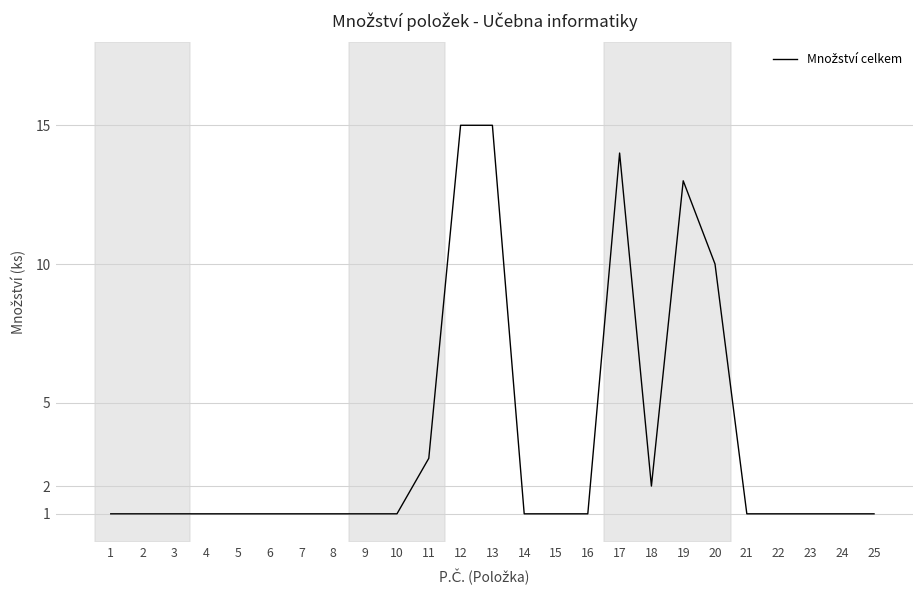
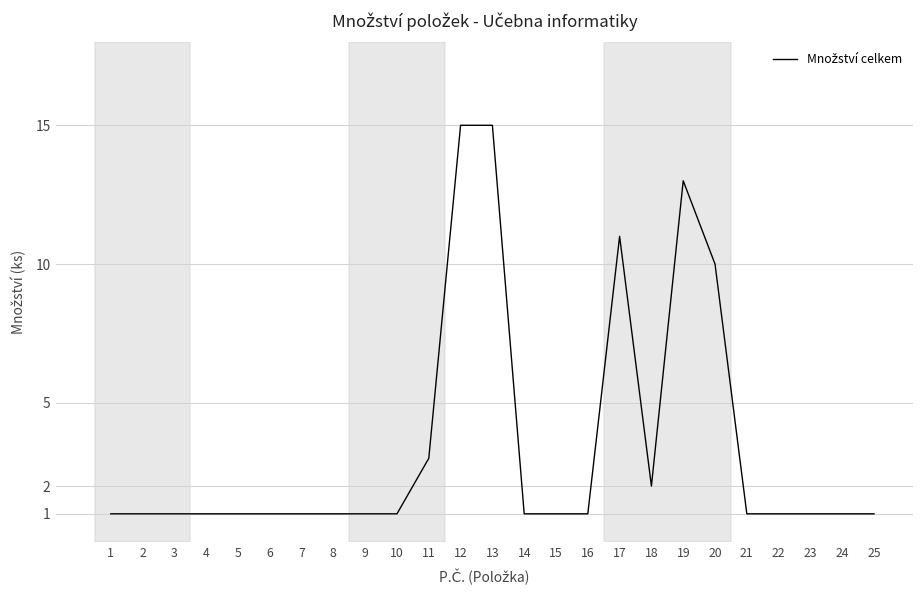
17: 14 -> 11
